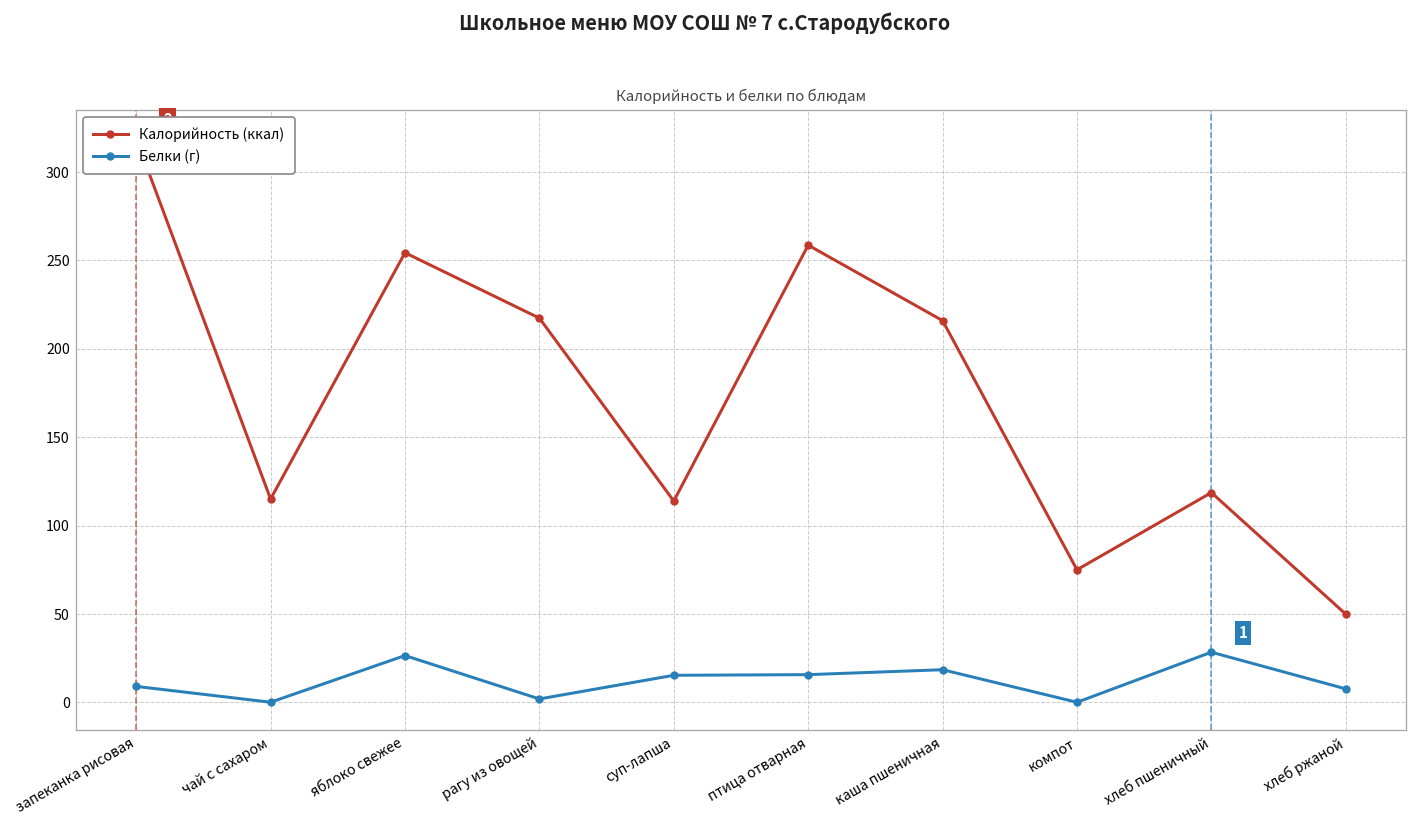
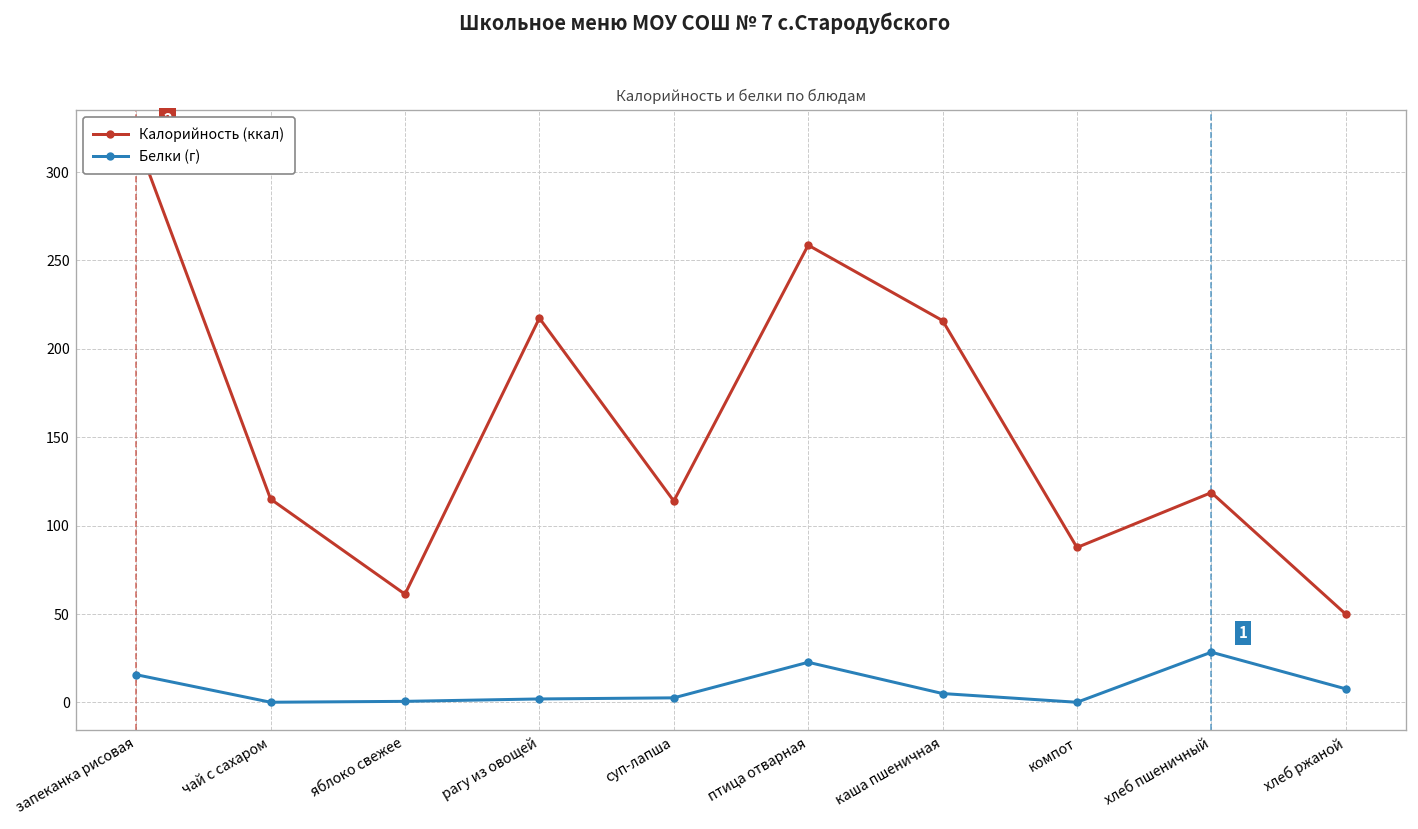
Белки (г), запеканка рисовая: 9 -> 16
Калорийность (ккал), яблоко свежее: 254 -> 61
Белки (г), яблоко свежее: 27 -> 1
Белки (г), суп-лапша: 15 -> 3
Белки (г), птица отварная: 16 -> 23
Белки (г), каша пшеничная: 18 -> 5
Калорийность (ккал), компот: 75 -> 88
